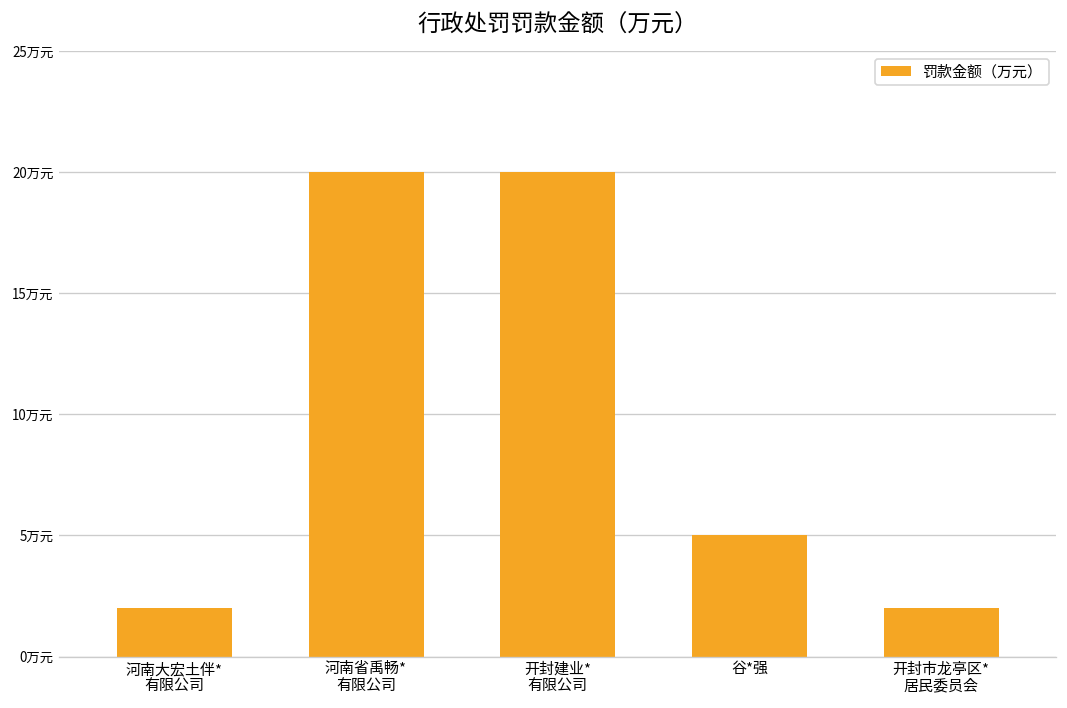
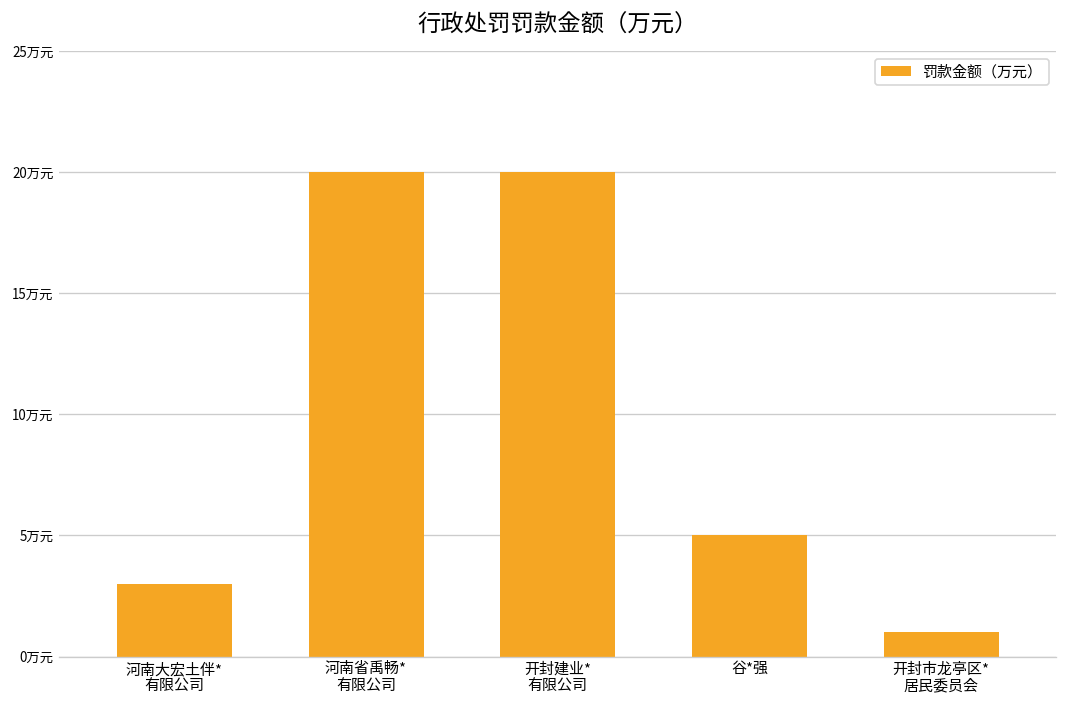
河南大宏土伴* 有限公司: 2万元 -> 3万元
开封市龙亭区* 居民委员会: 2万元 -> 1万元
